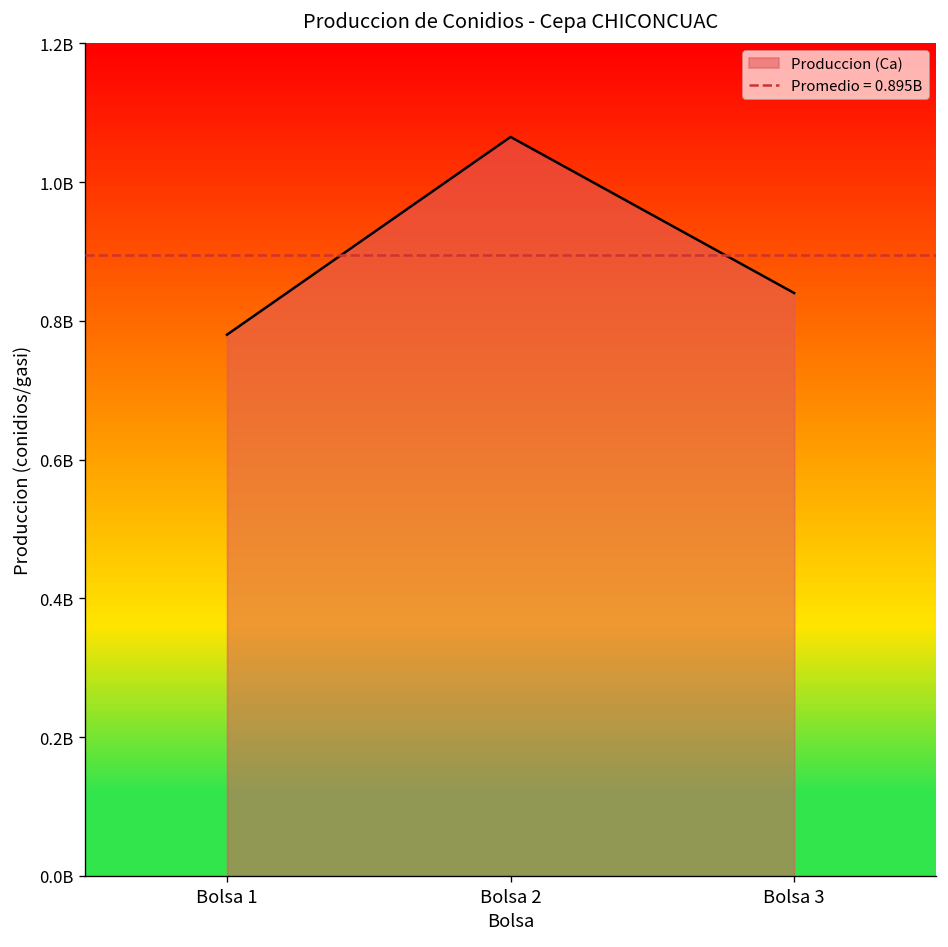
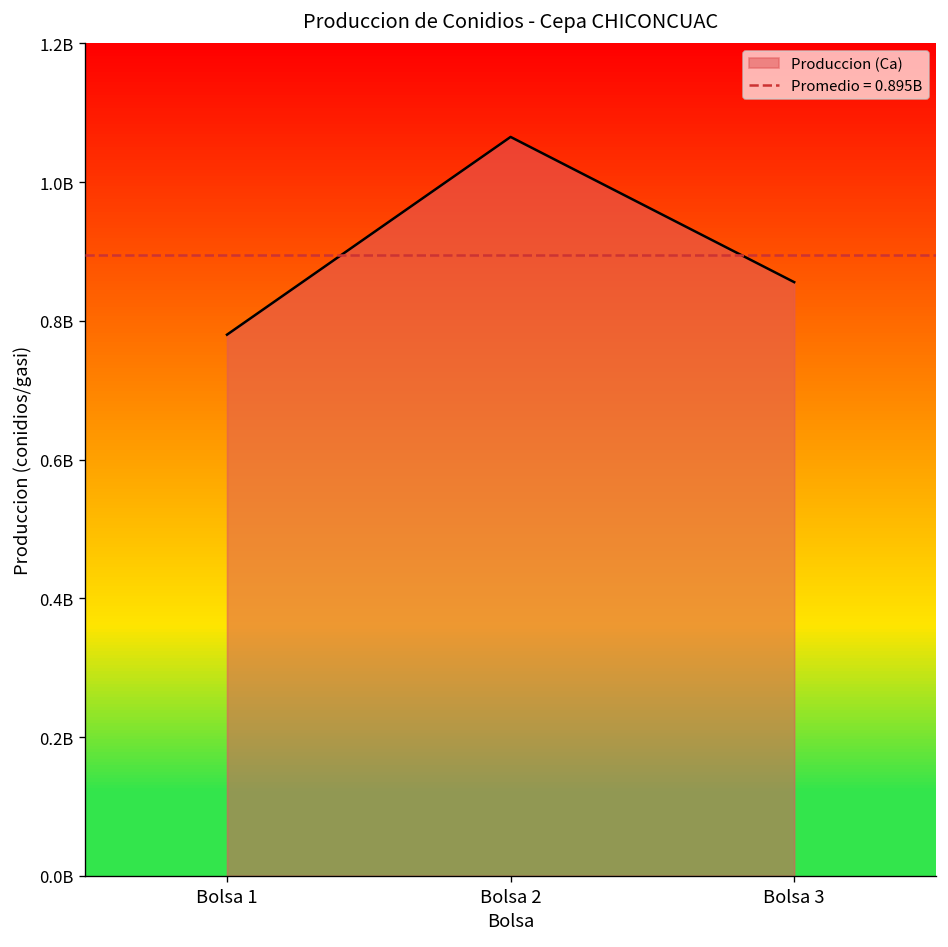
Bolsa 3: 840000000 -> 860000000
